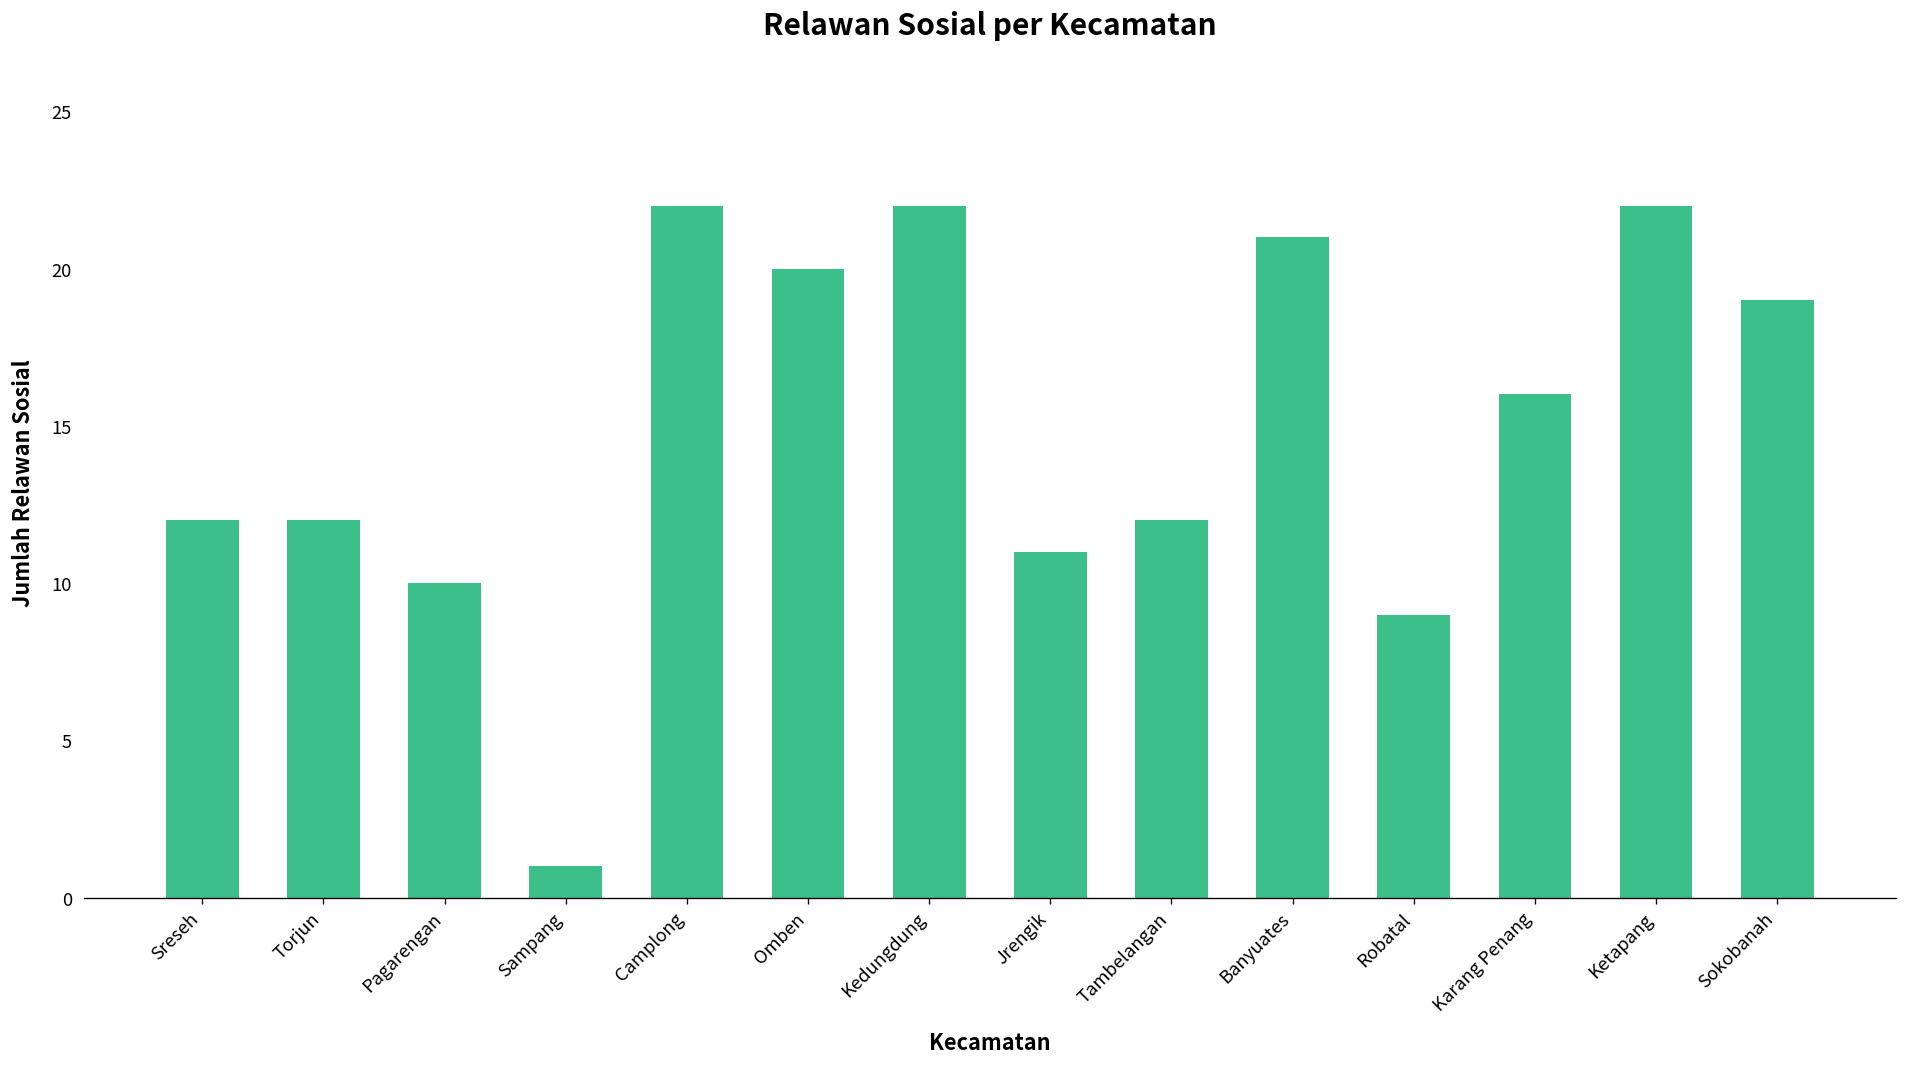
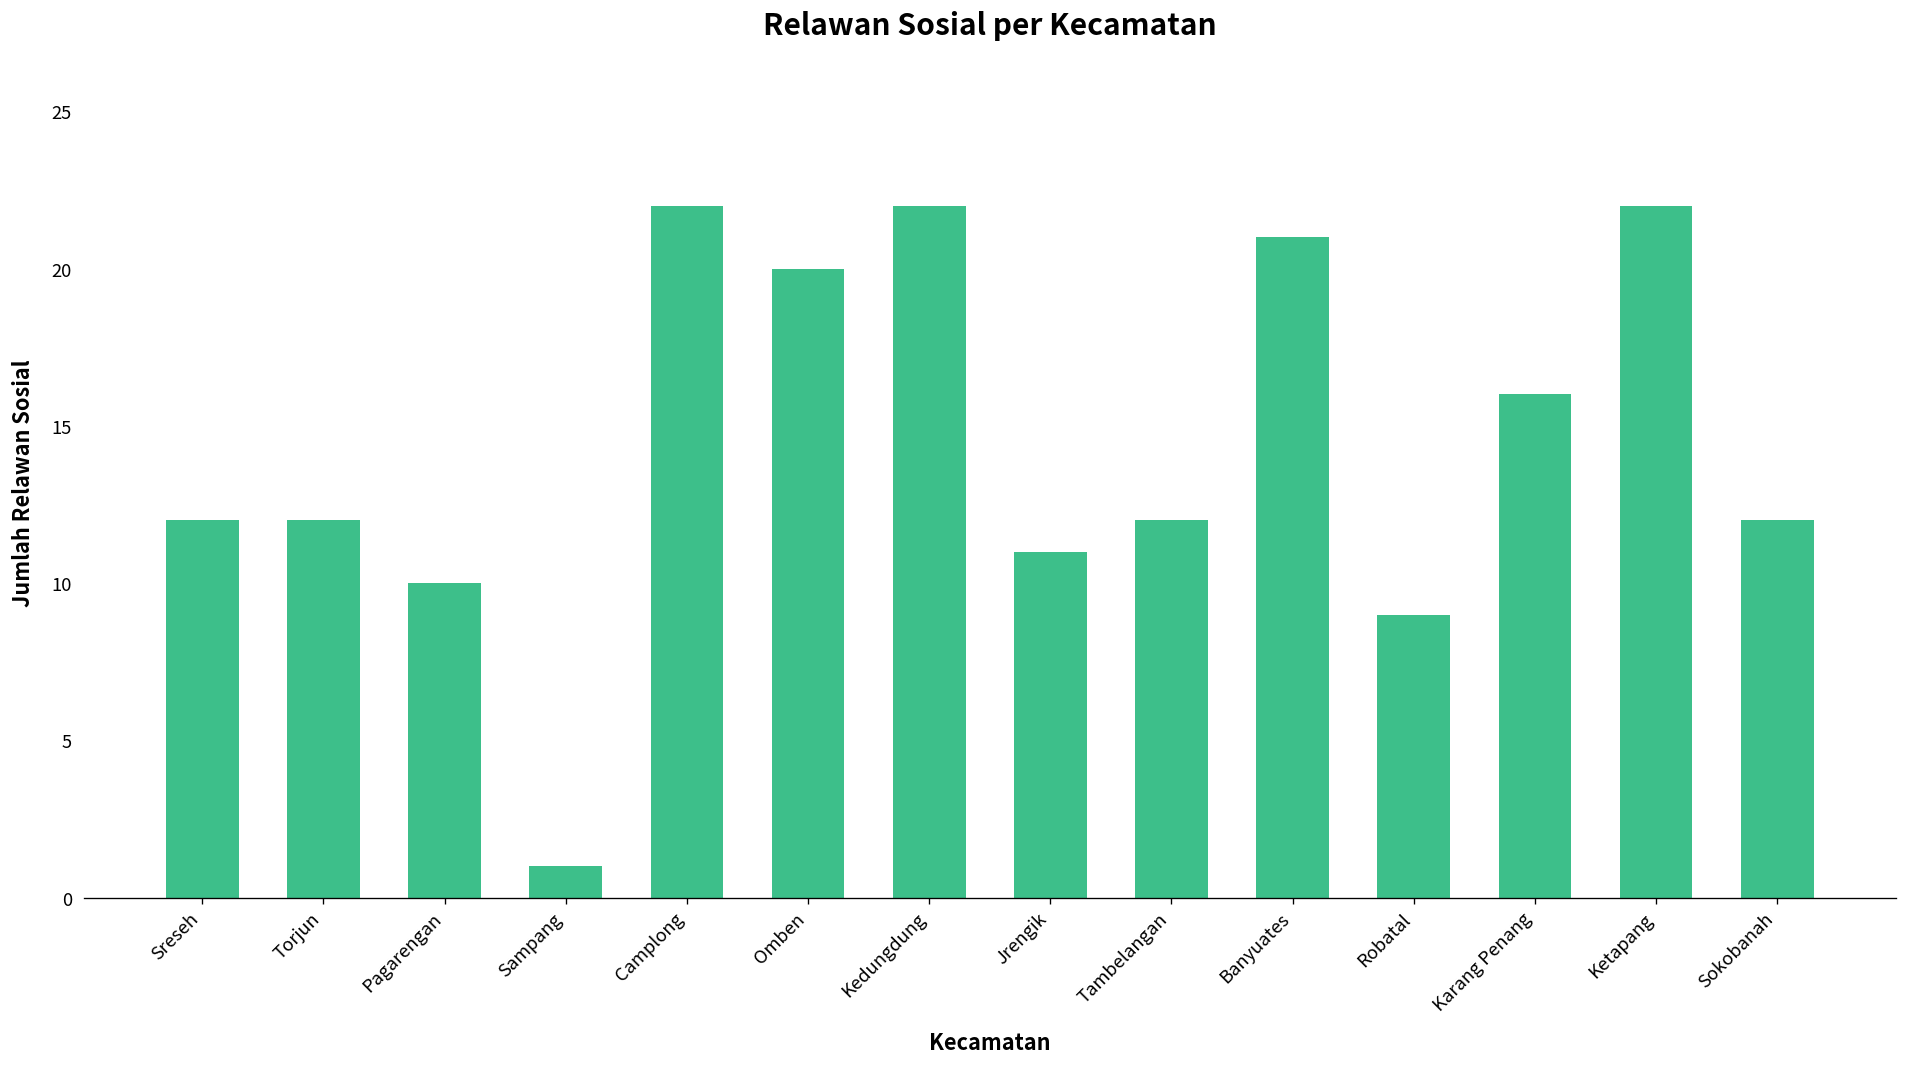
Sokobanah: 19 -> 12
